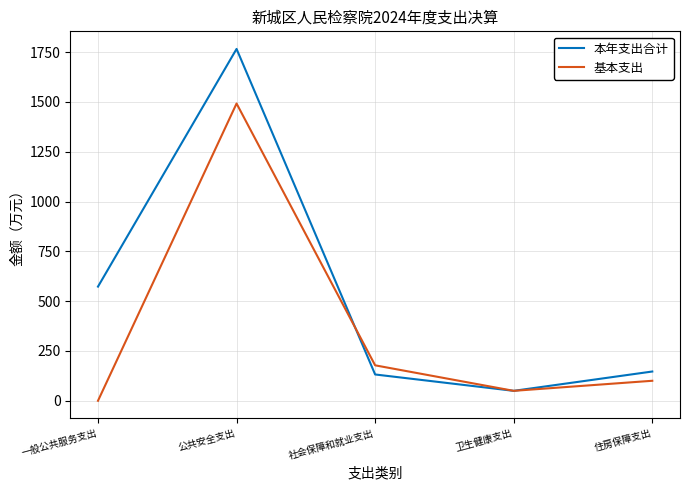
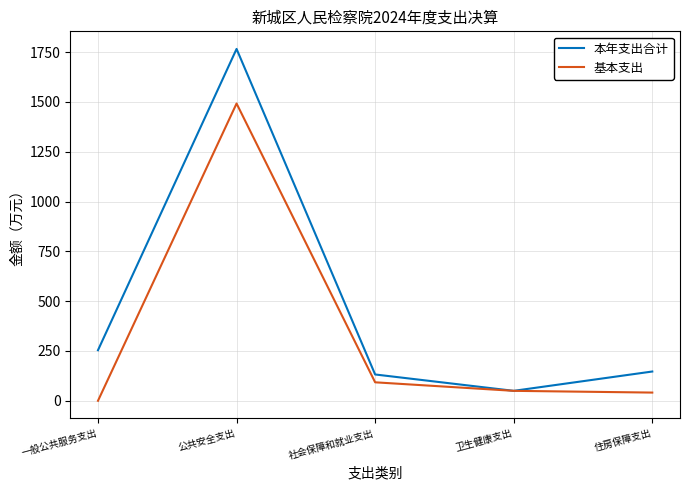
本年支出合计, 一般公共服务支出: 570 -> 250
基本支出, 社会保障和就业支出: 180 -> 90
基本支出, 住房保障支出: 100 -> 40
